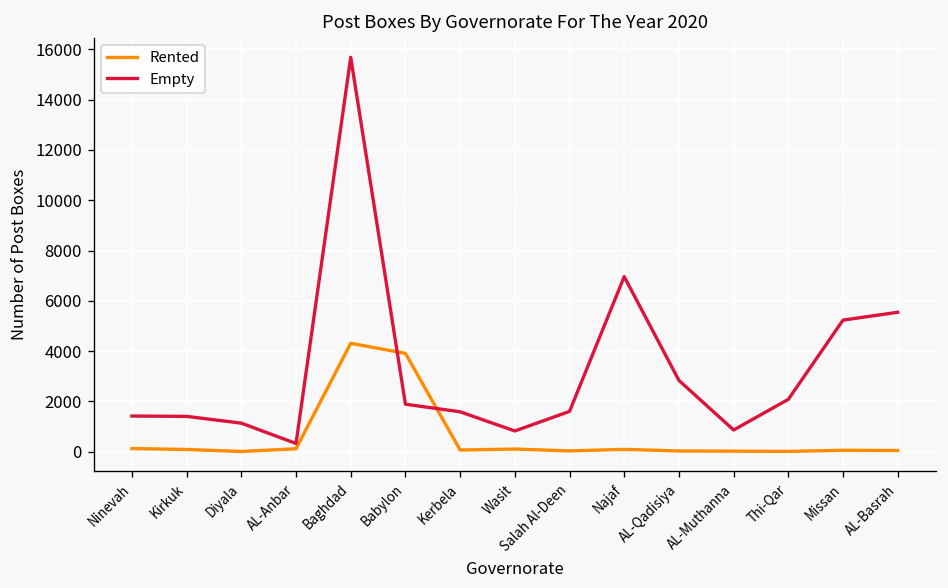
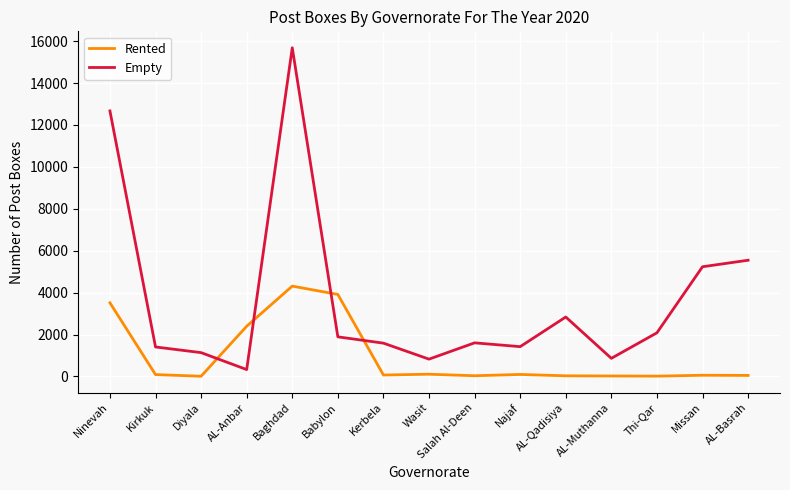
Rented, Ninevah: 100 -> 3500
Empty, Ninevah: 1400 -> 12700
Rented, AL-Anbar: 100 -> 2400
Empty, Najaf: 7000 -> 1400
